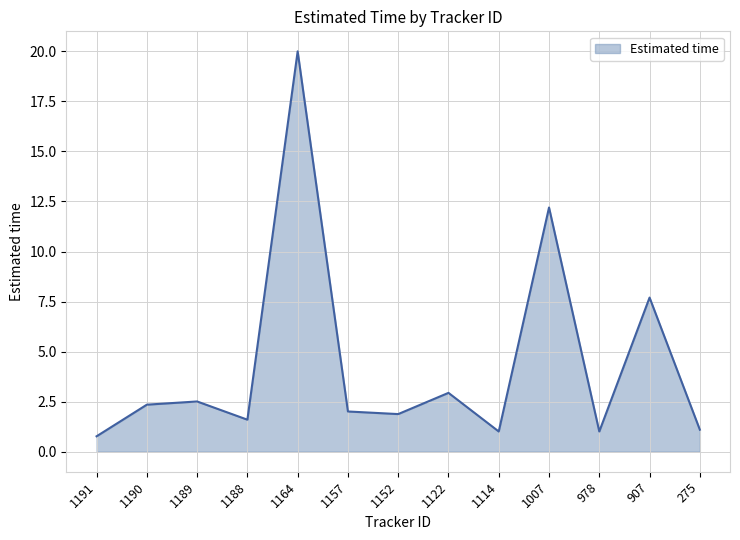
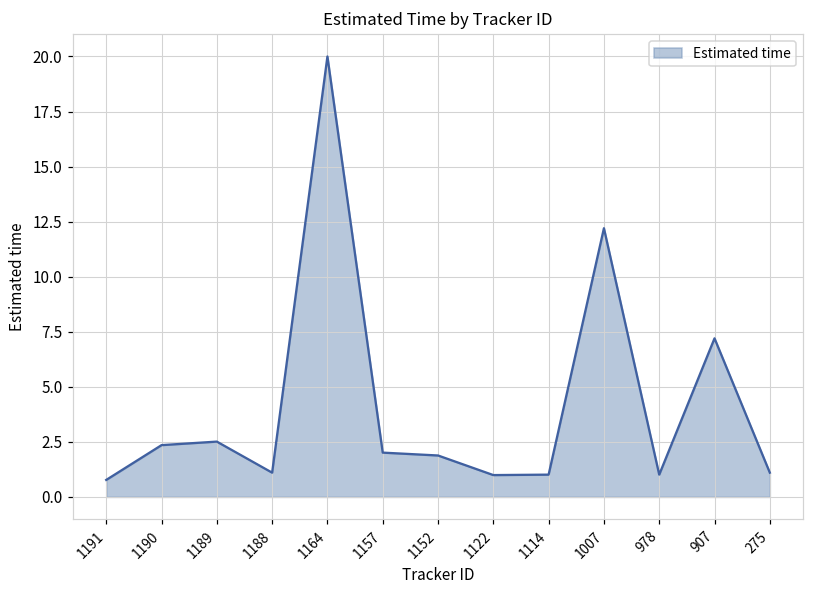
1188: 1.6 -> 1.1
1122: 2.9 -> 1.0
907: 7.7 -> 7.2
